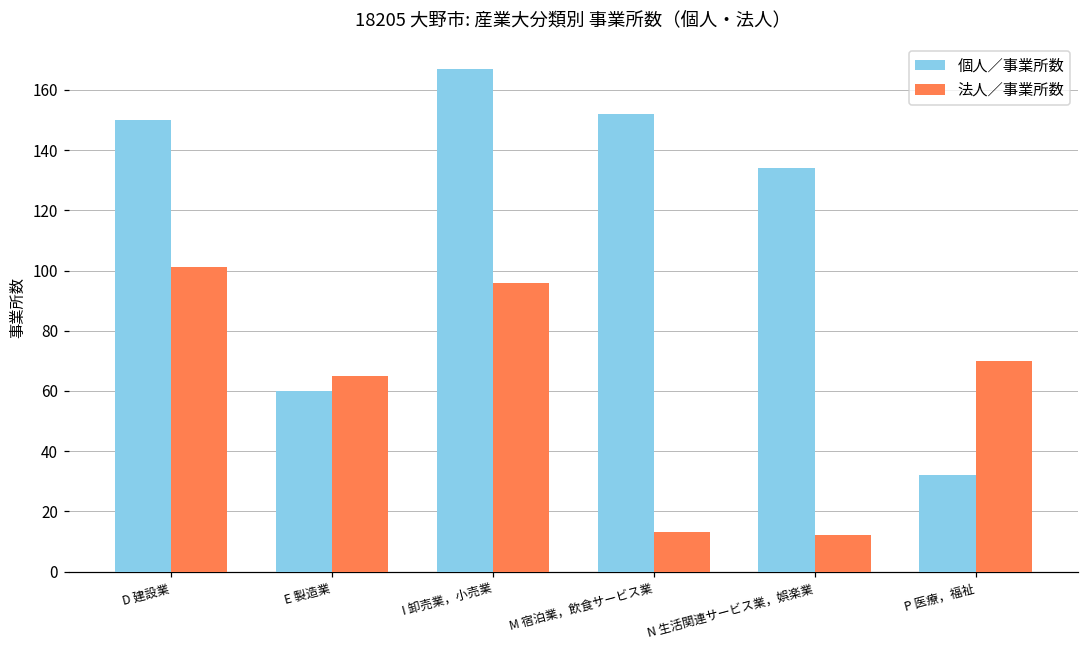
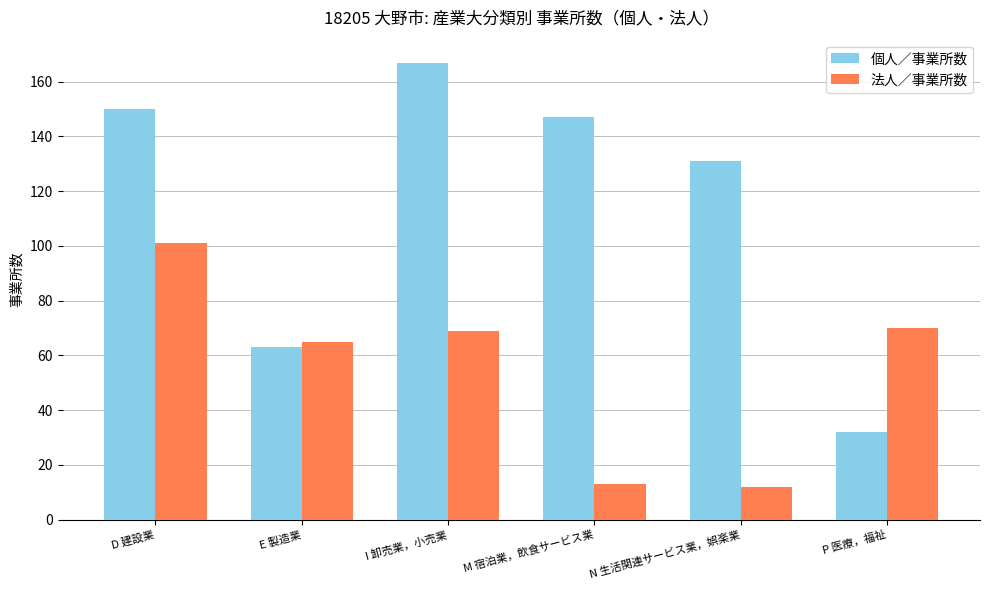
個人／事業所数, E 製造業: 60 -> 63
法人／事業所数, I 卸売業，小売業: 96 -> 69
個人／事業所数, M 宿泊業，飲食サービス業: 152 -> 147
個人／事業所数, N 生活関連サービス業，娯楽業: 134 -> 131
